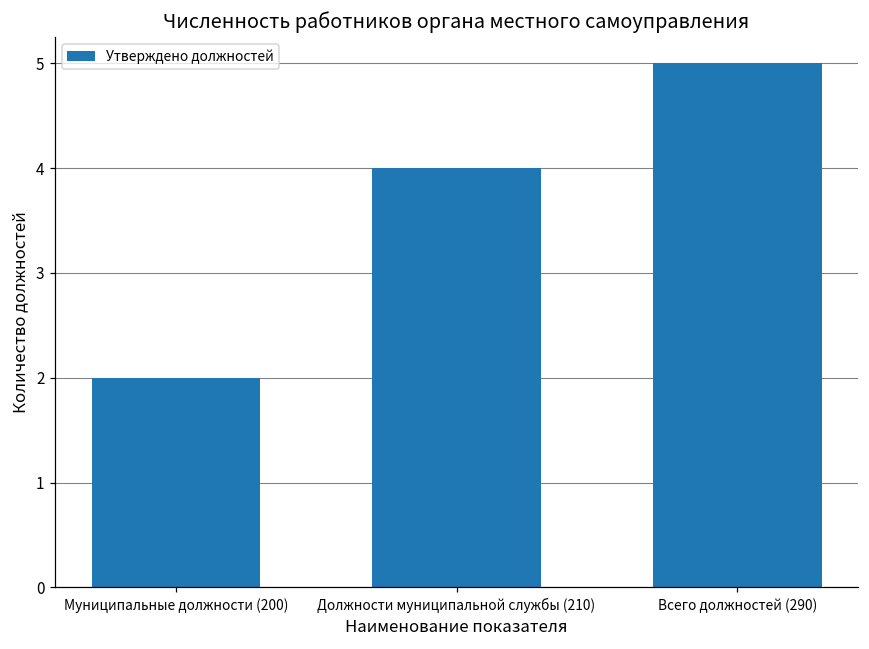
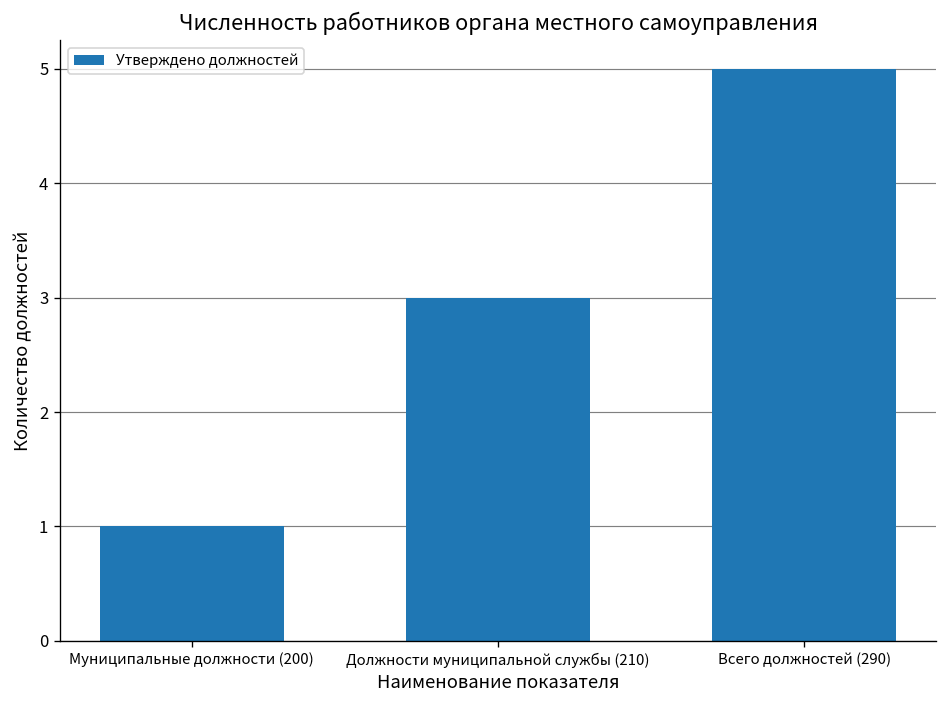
Муниципальные должности (200): 2 -> 1
Должности муниципальной службы (210): 4 -> 3
